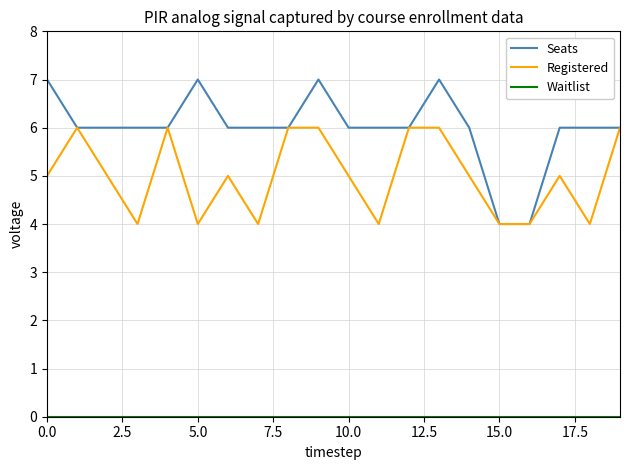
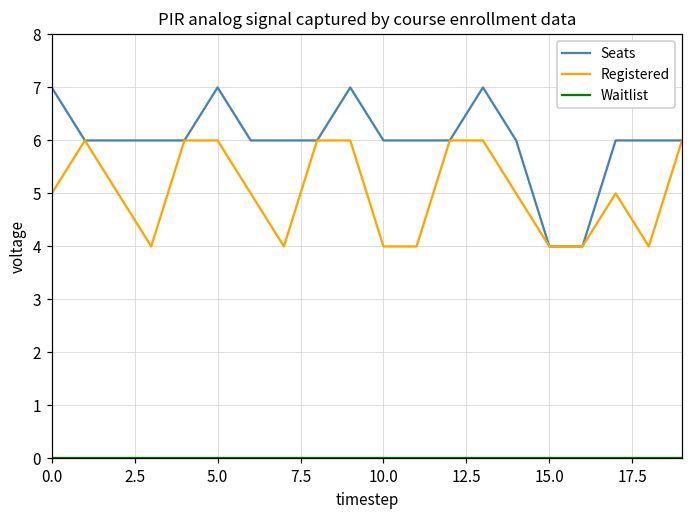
Registered, 5.0: 4 -> 6
Registered, 10.0: 5 -> 4
